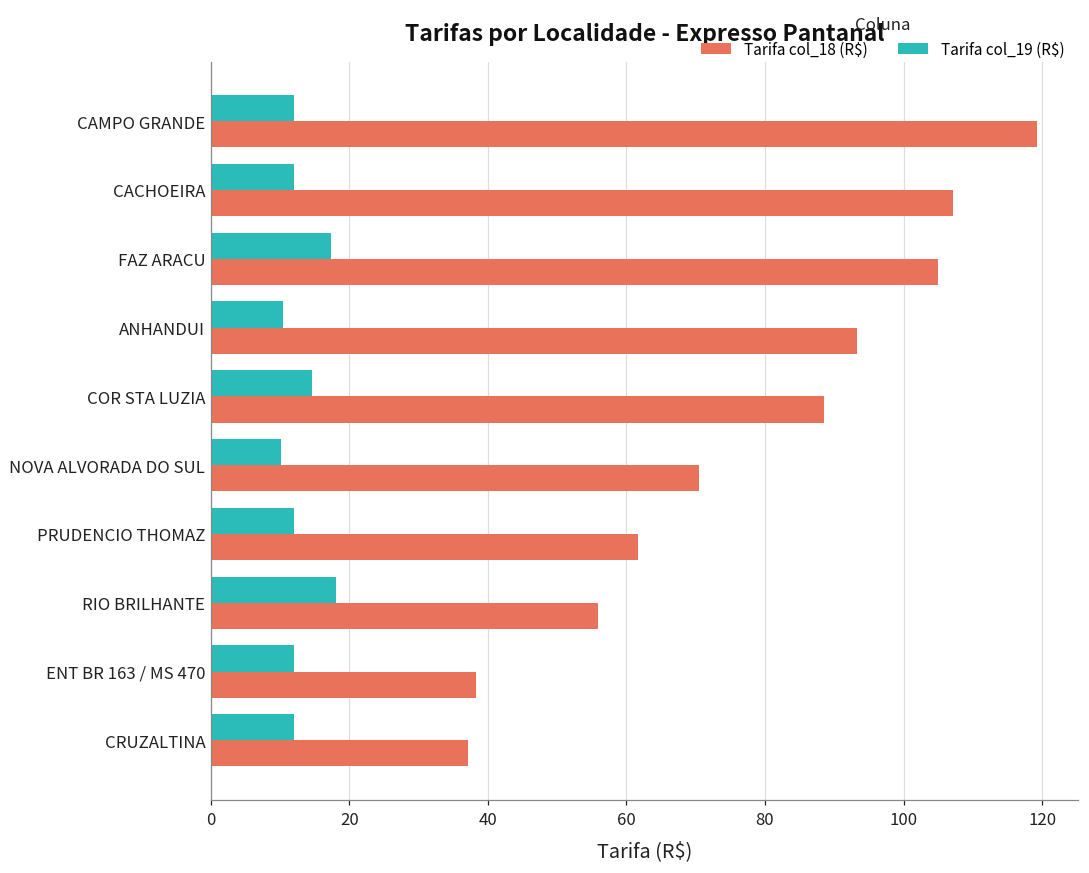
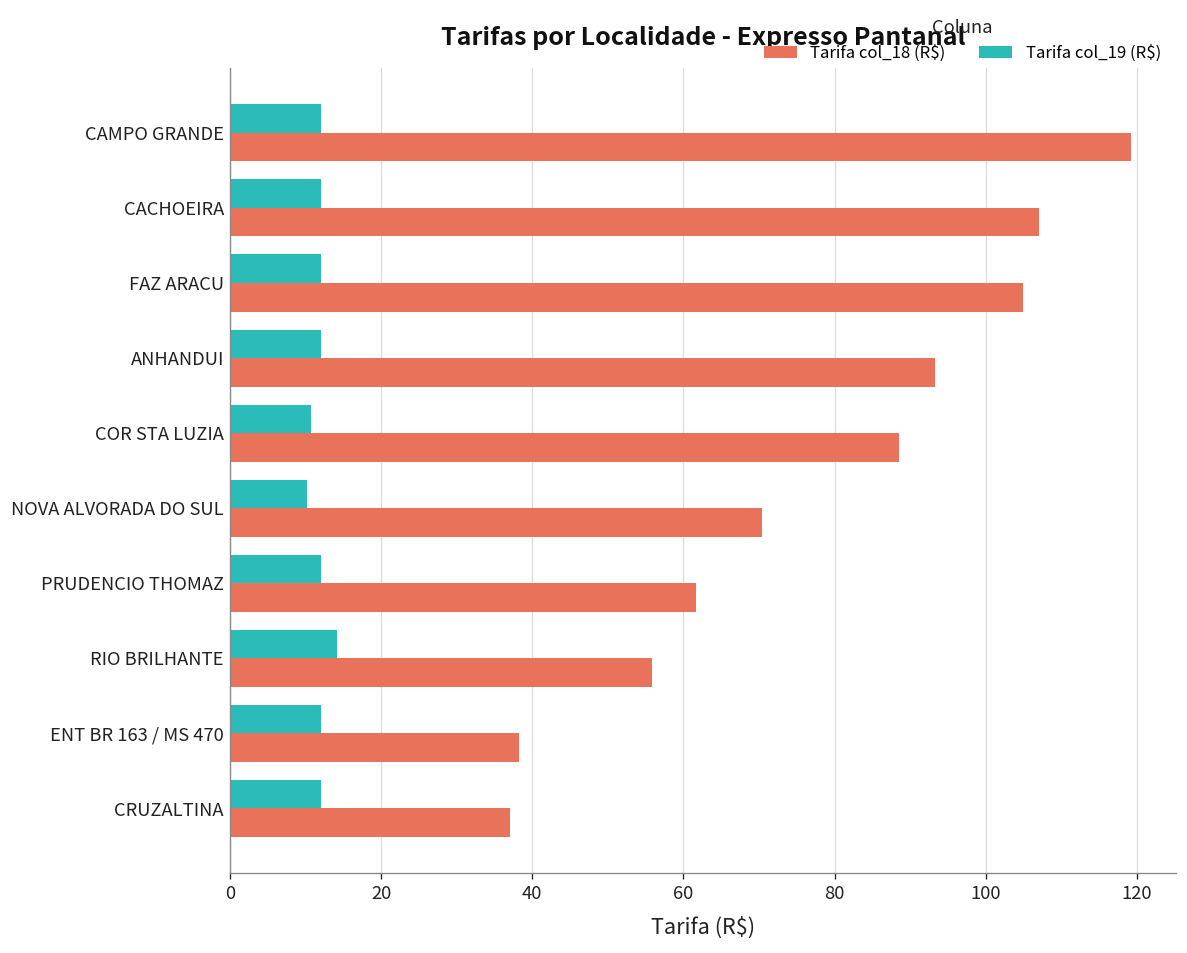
Tarifa col_19 (R$), FAZ ARACU: 17 -> 12
Tarifa col_19 (R$), ANHANDUI: 10 -> 12
Tarifa col_19 (R$), COR STA LUZIA: 15 -> 11
Tarifa col_19 (R$), RIO BRILHANTE: 18 -> 14
